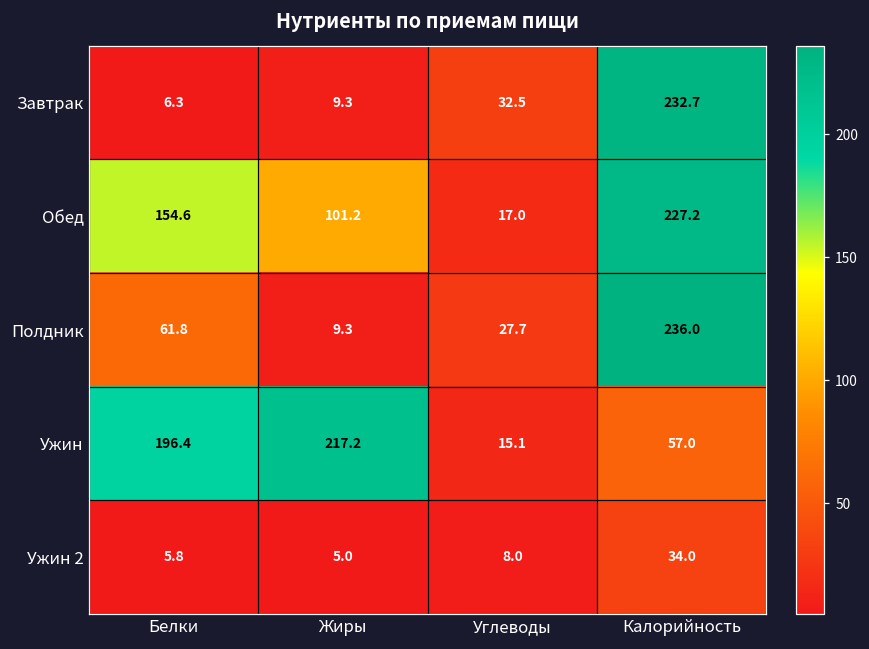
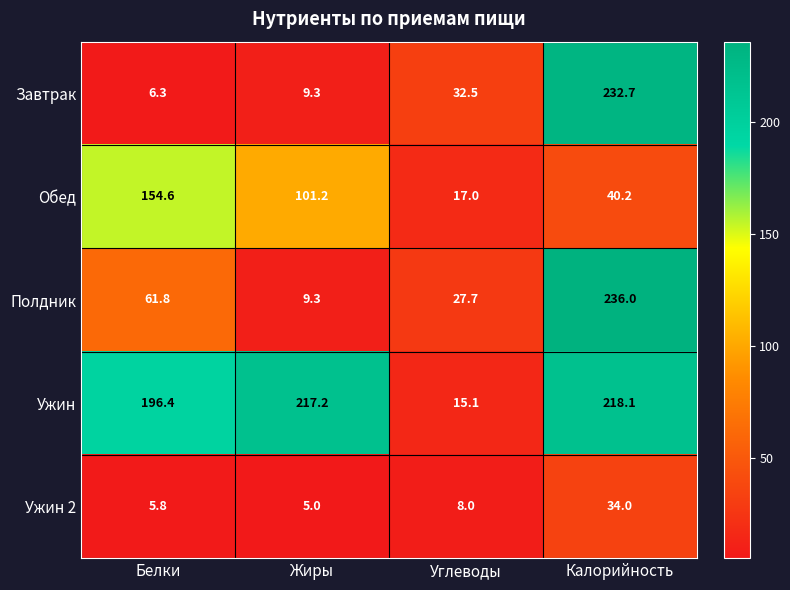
Обед, Калорийность: 227.2 -> 40.2
Ужин, Калорийность: 57.0 -> 218.1
